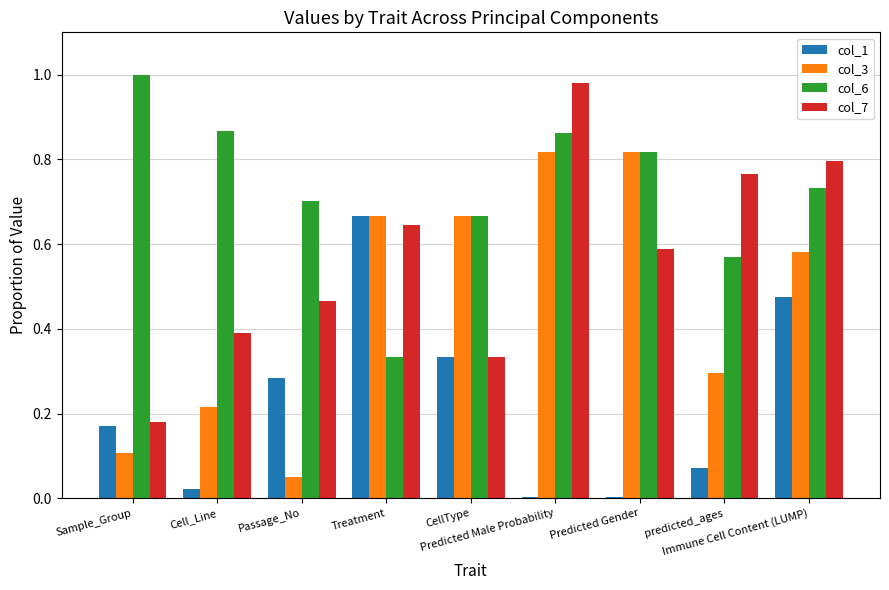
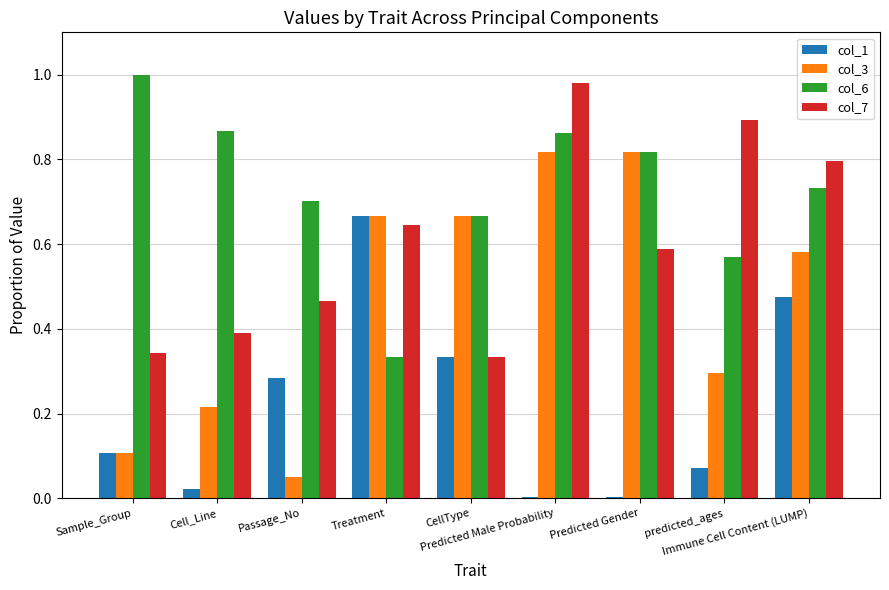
col_1, Sample_Group: 0.17 -> 0.11
col_7, Sample_Group: 0.18 -> 0.34
col_7, predicted_ages: 0.77 -> 0.89
